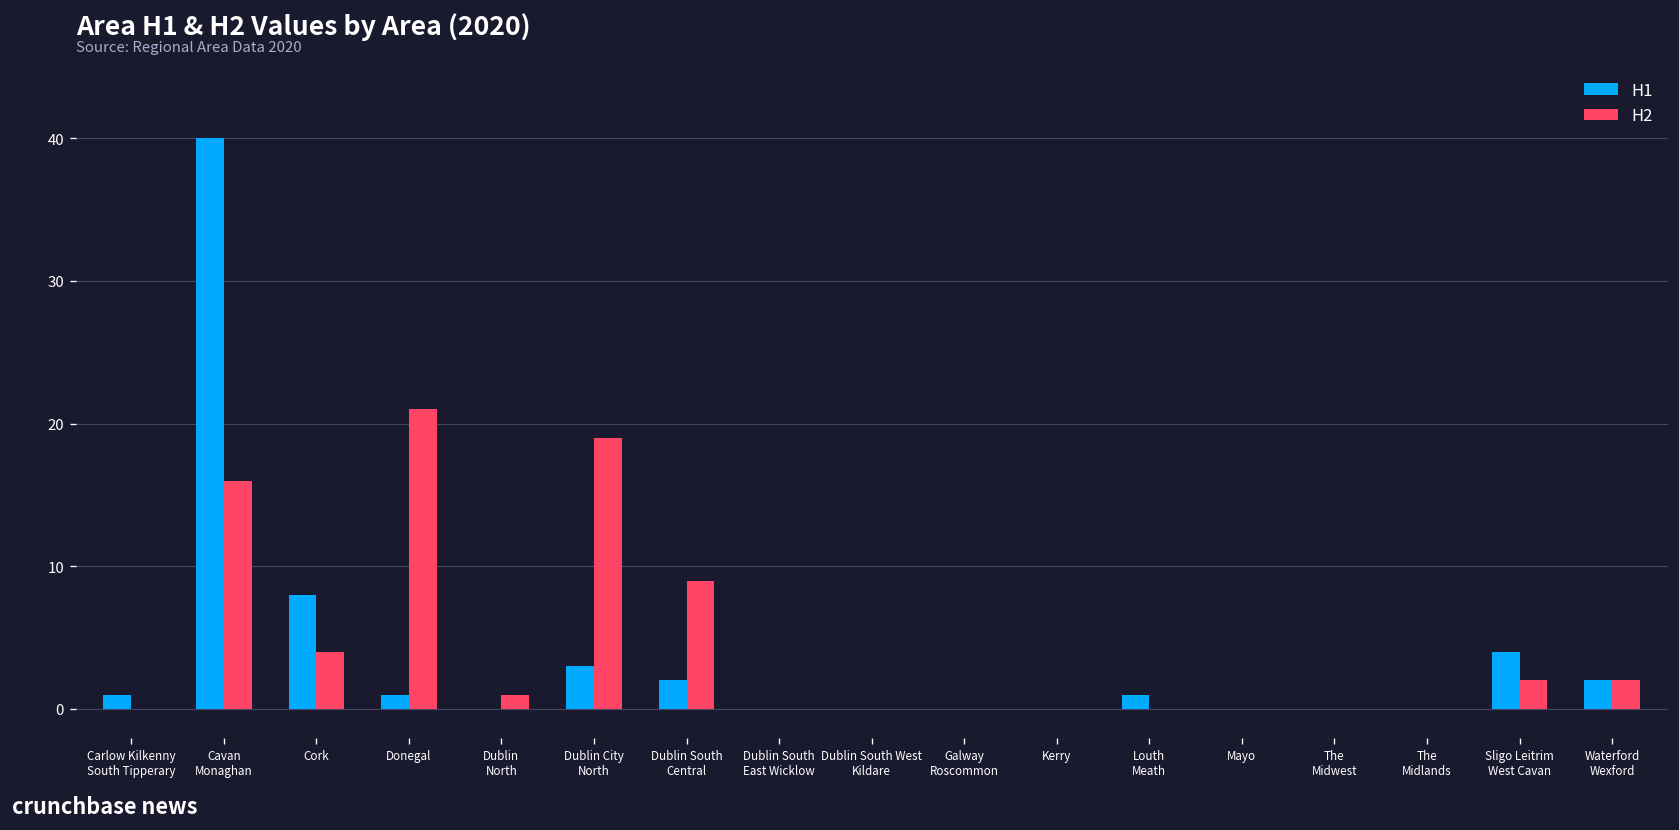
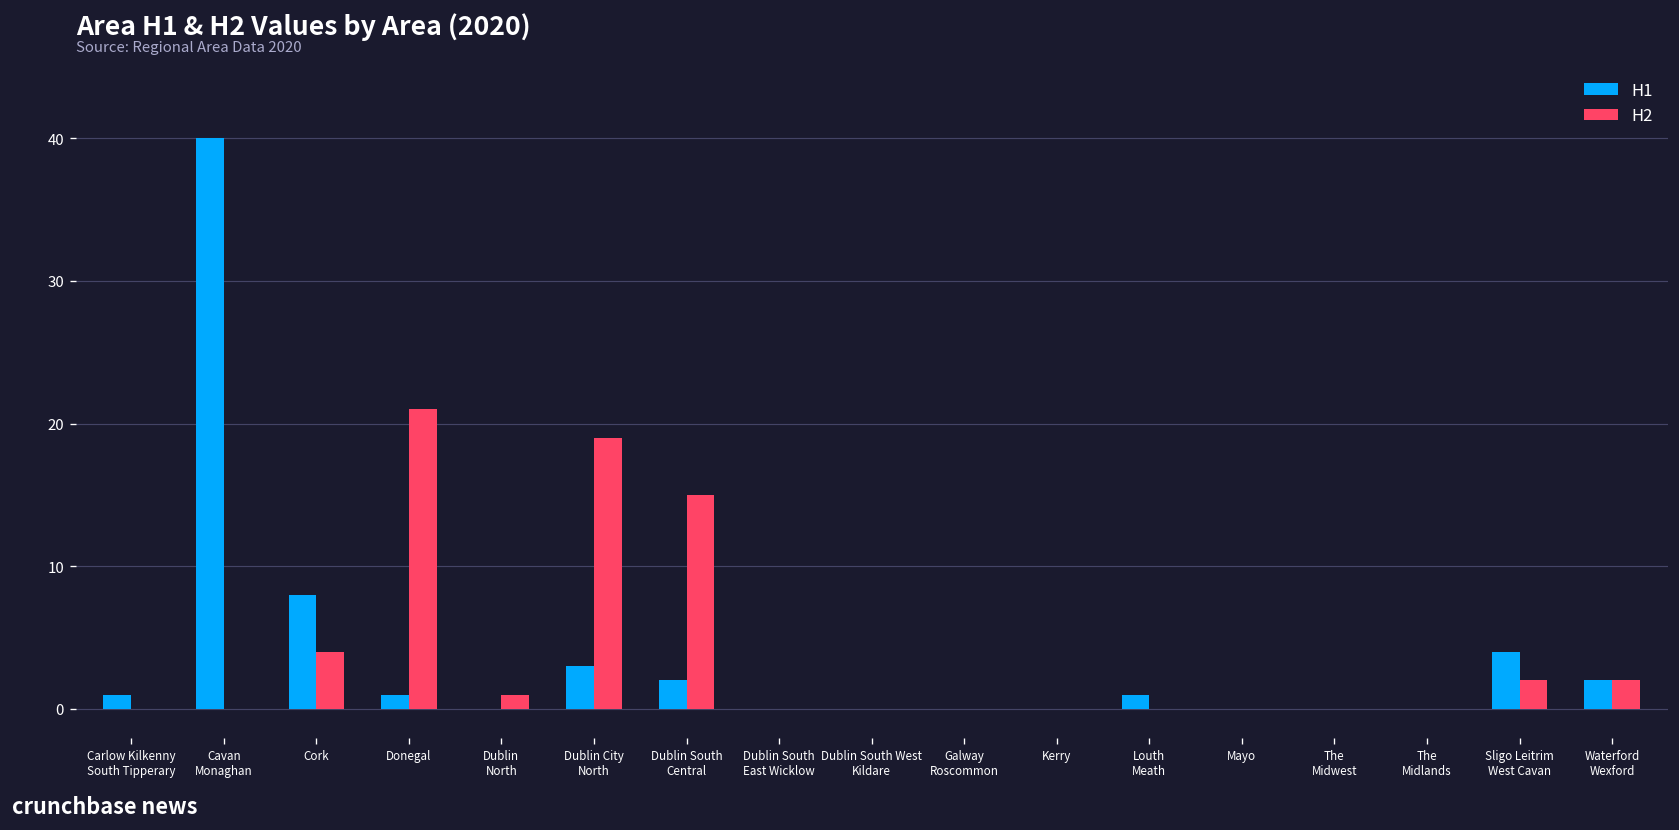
H2, Cavan Monaghan: 16 -> 0
H2, Dublin South Central: 9 -> 15
